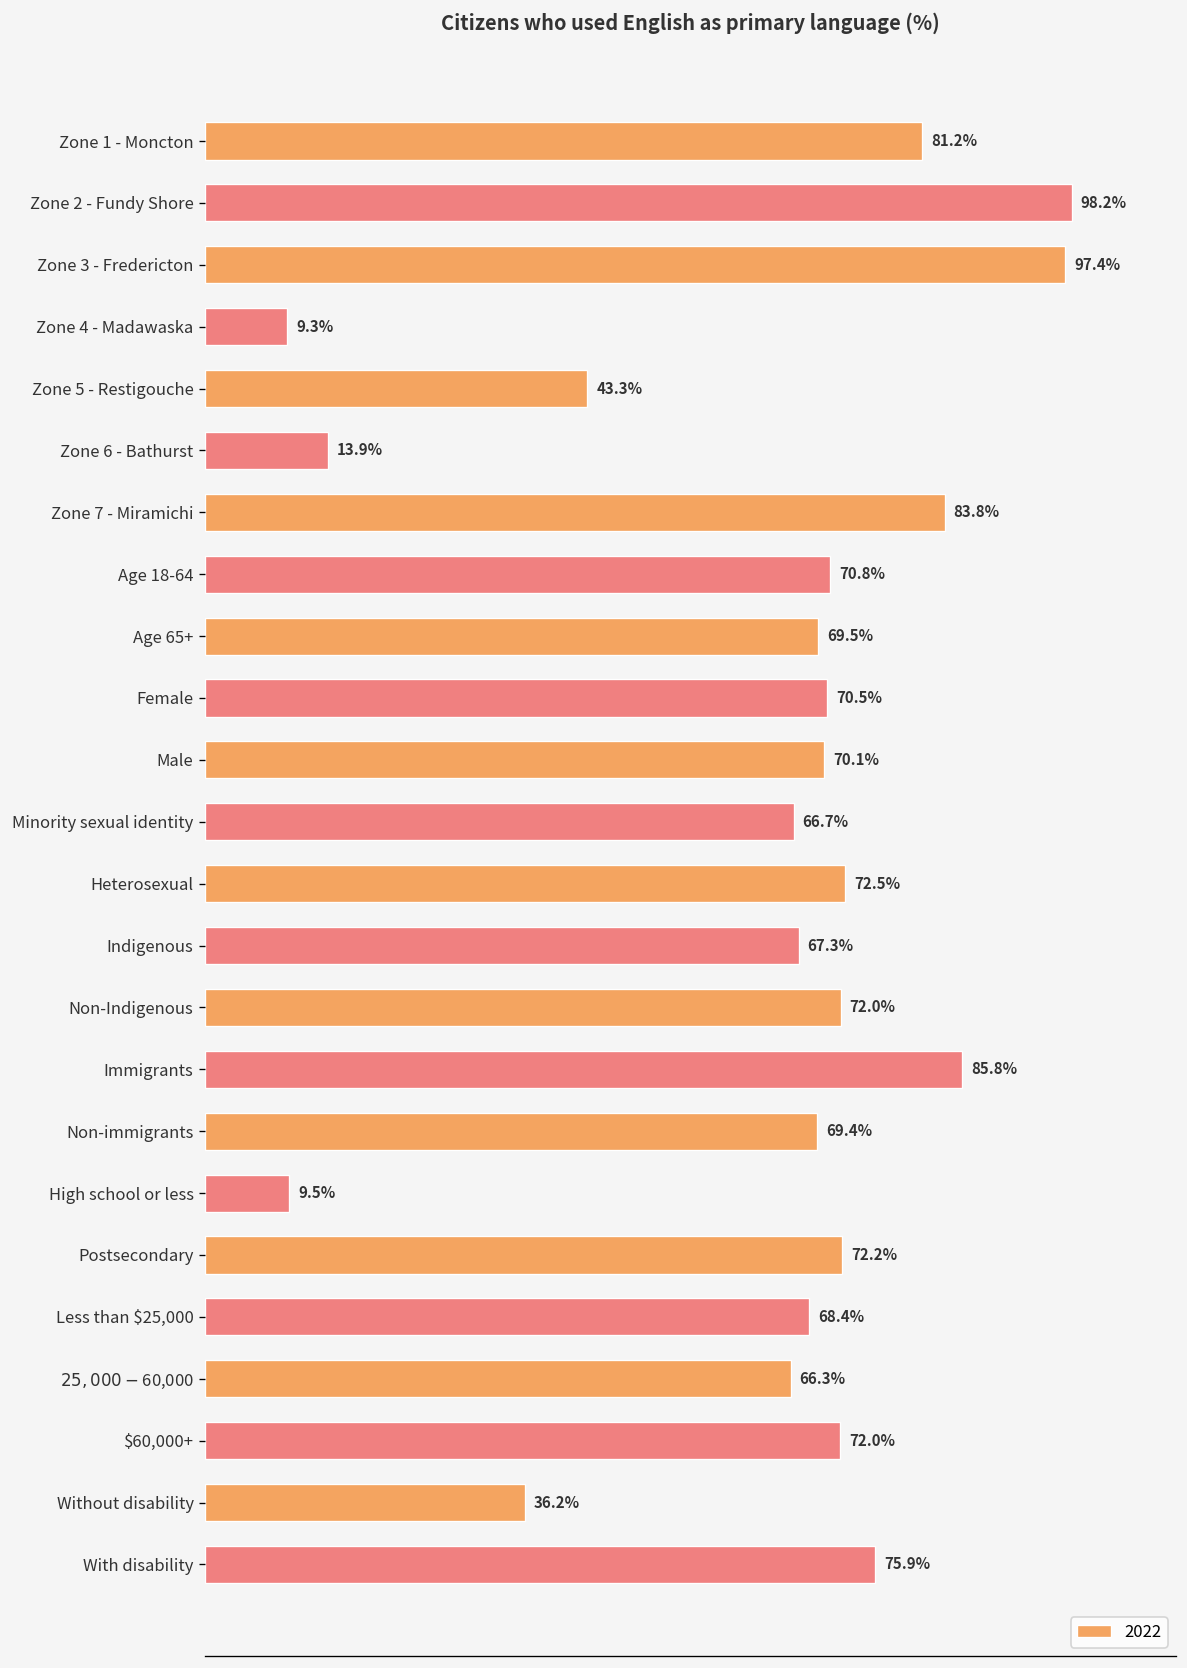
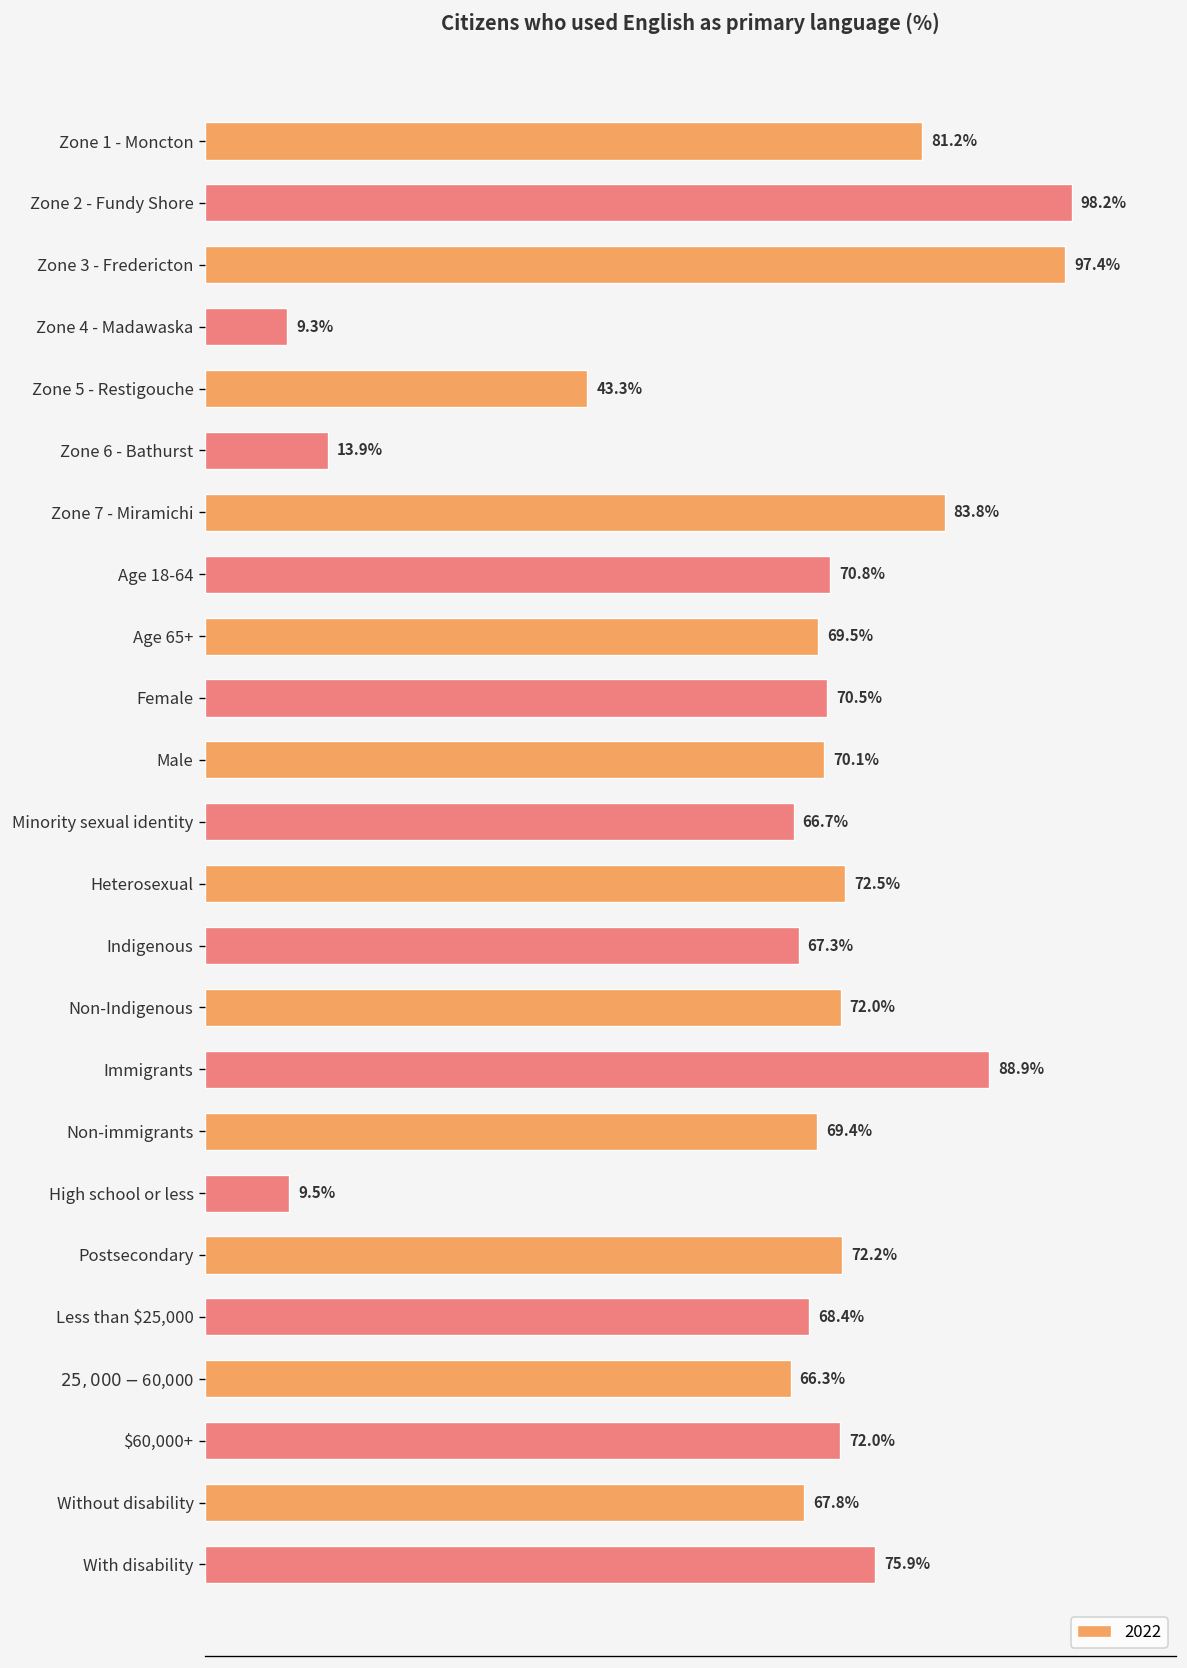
Immigrants: 85.8% -> 88.9%
Without disability: 36.2% -> 67.8%
